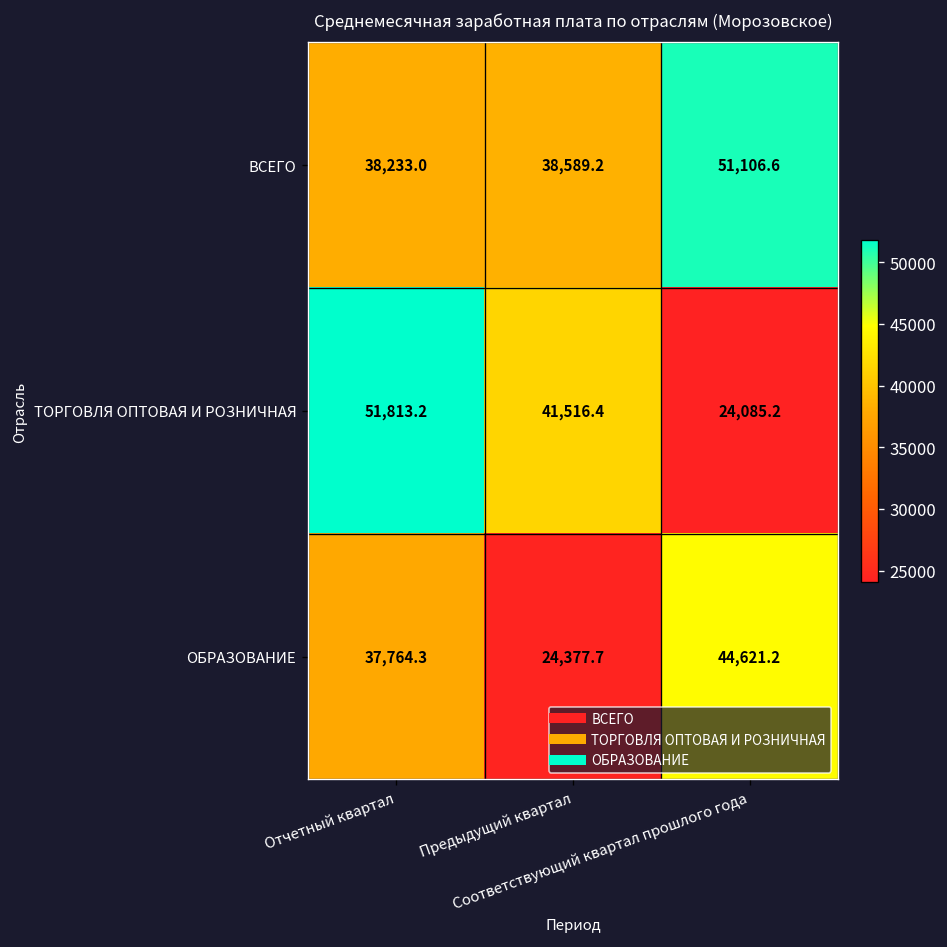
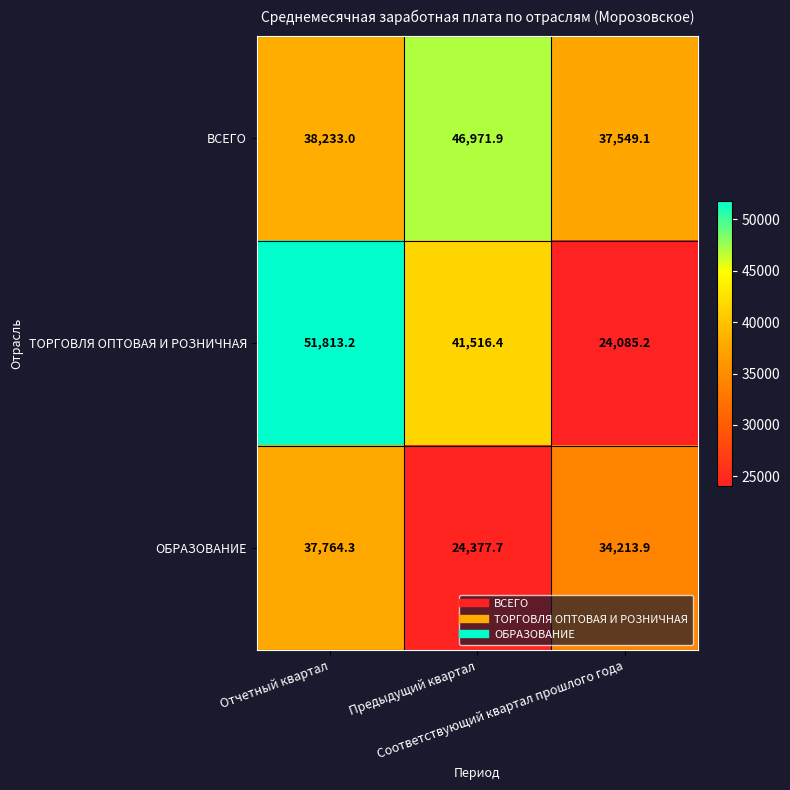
ВСЕГО, Предыдущий квартал: 38,589.2 -> 46,971.9
ВСЕГО, Соответствующий квартал прошлого года: 51,106.6 -> 37,549.1
ОБРАЗОВАНИЕ, Соответствующий квартал прошлого года: 44,621.2 -> 34,213.9
